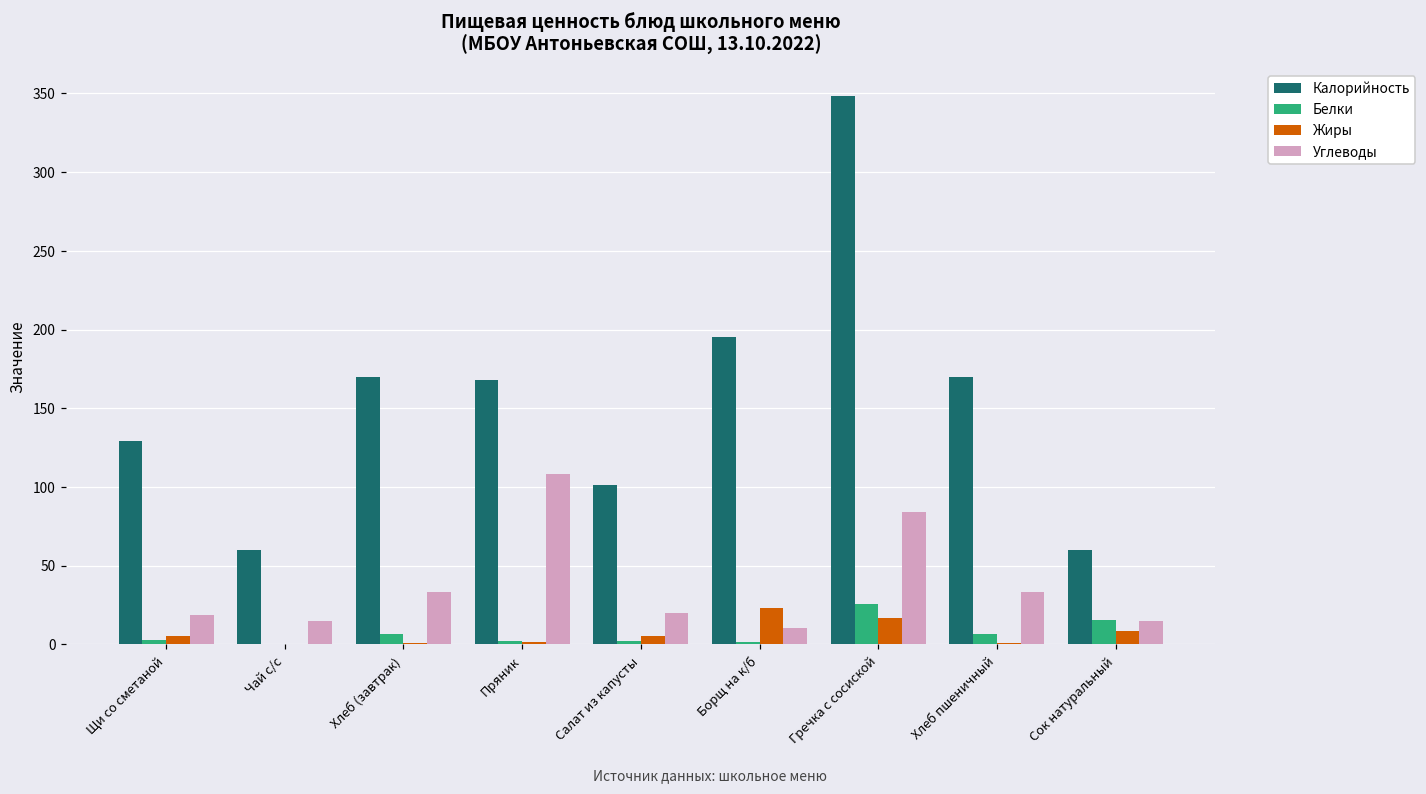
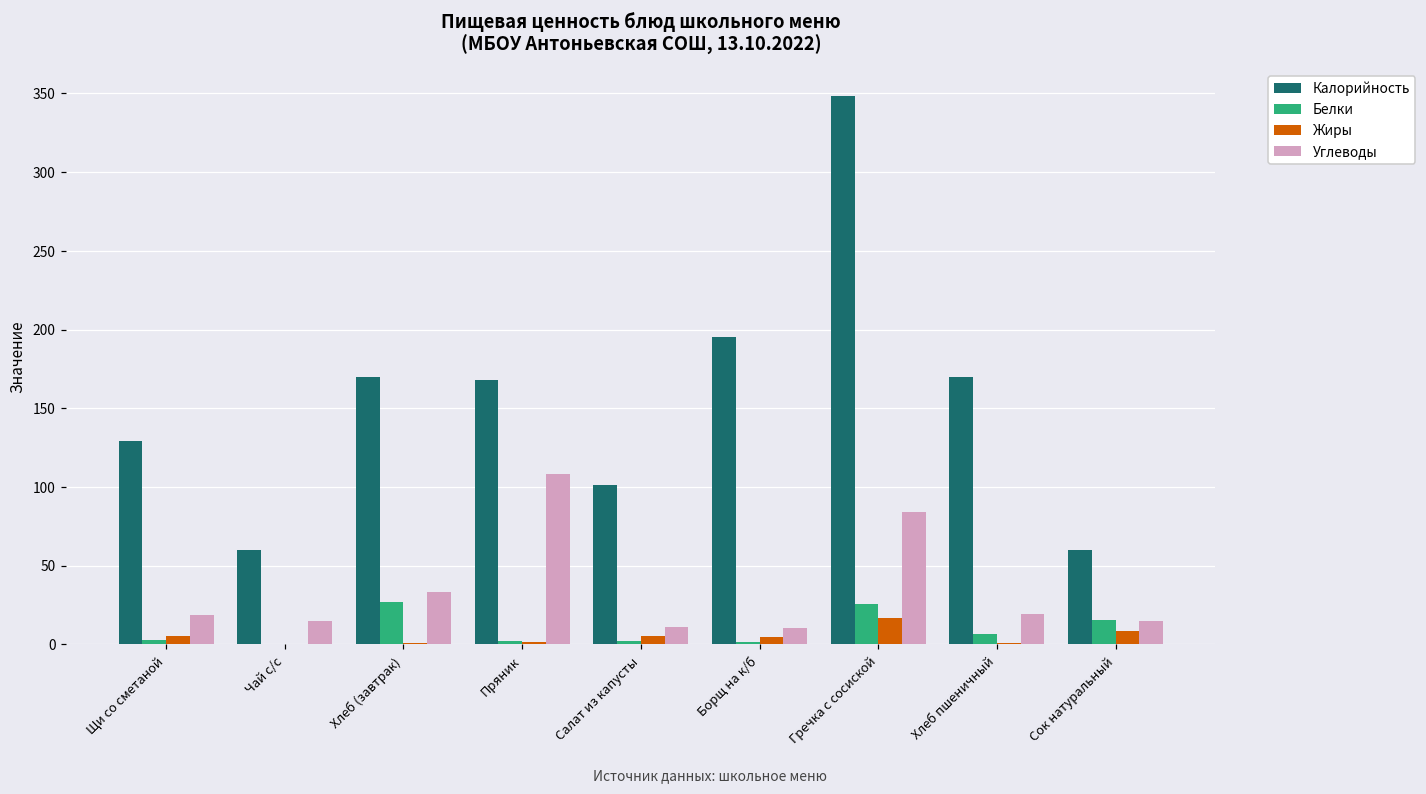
Белки, Хлеб (завтрак): 6 -> 27
Углеводы, Салат из капусты: 20 -> 11
Жиры, Борщ на к/б: 23 -> 5
Углеводы, Хлеб пшеничный: 34 -> 20
